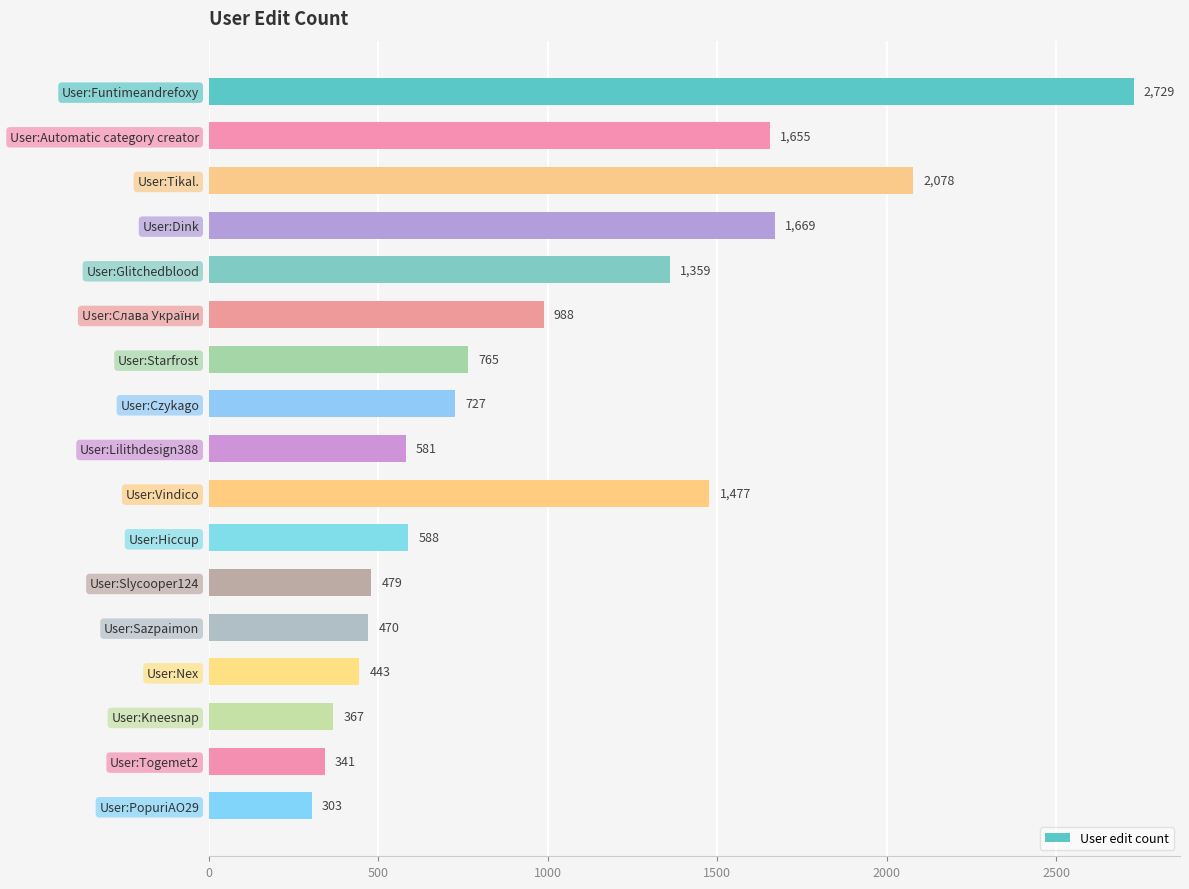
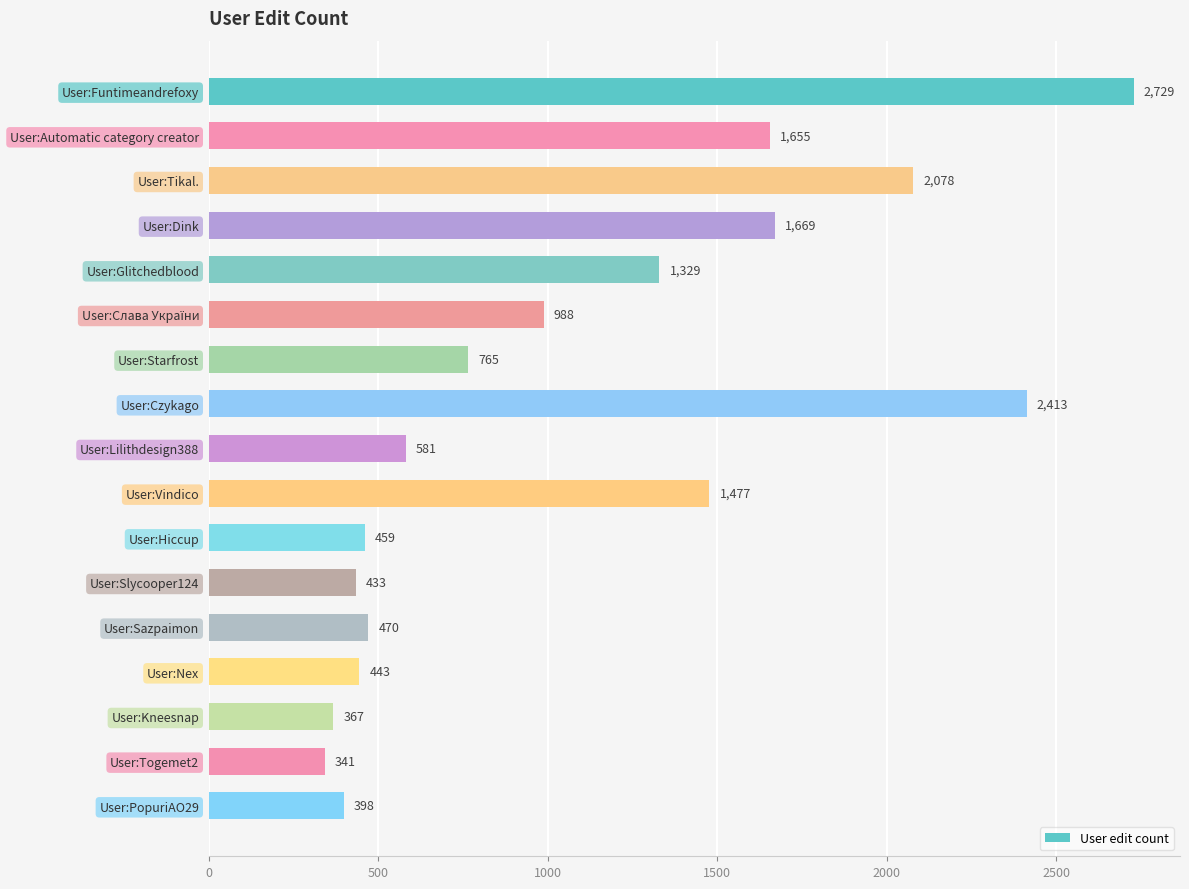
User:Glitchedblood: 1,359 -> 1,329
User:Czykago: 727 -> 2,413
User:Hiccup: 588 -> 459
User:Slycooper124: 479 -> 433
User:PopuriAO29: 303 -> 398
